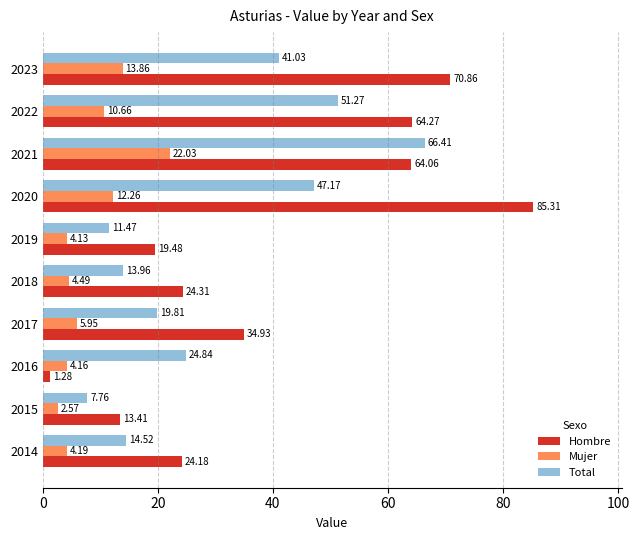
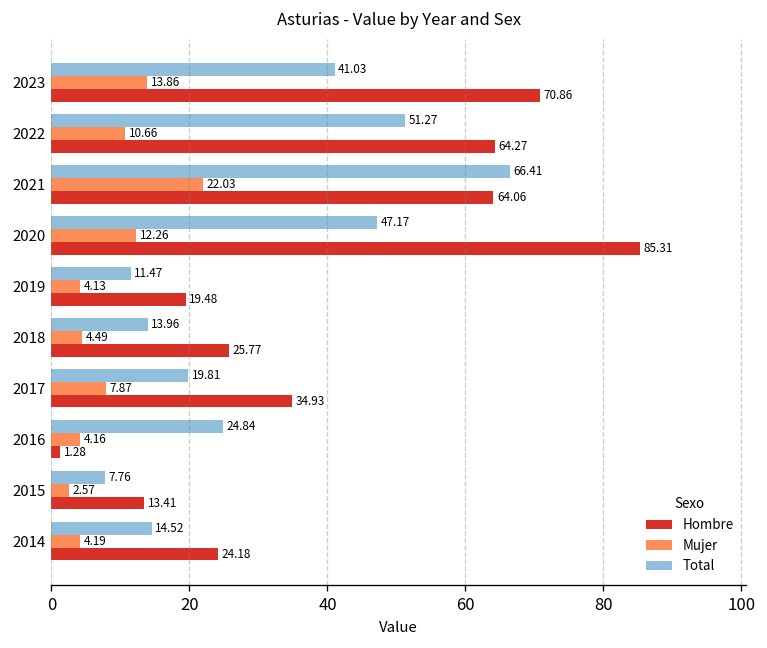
Hombre, 2018: 24.31 -> 25.77
Mujer, 2017: 5.95 -> 7.87
